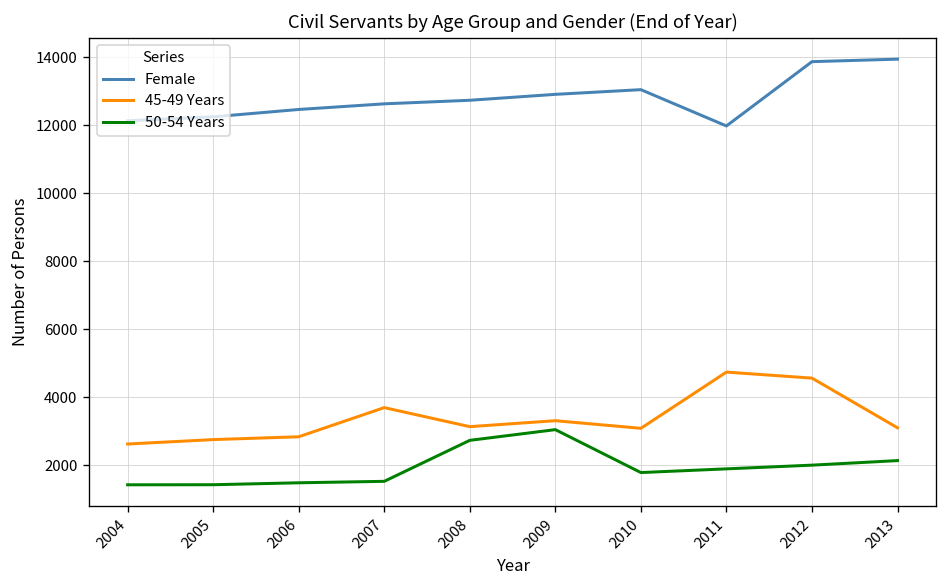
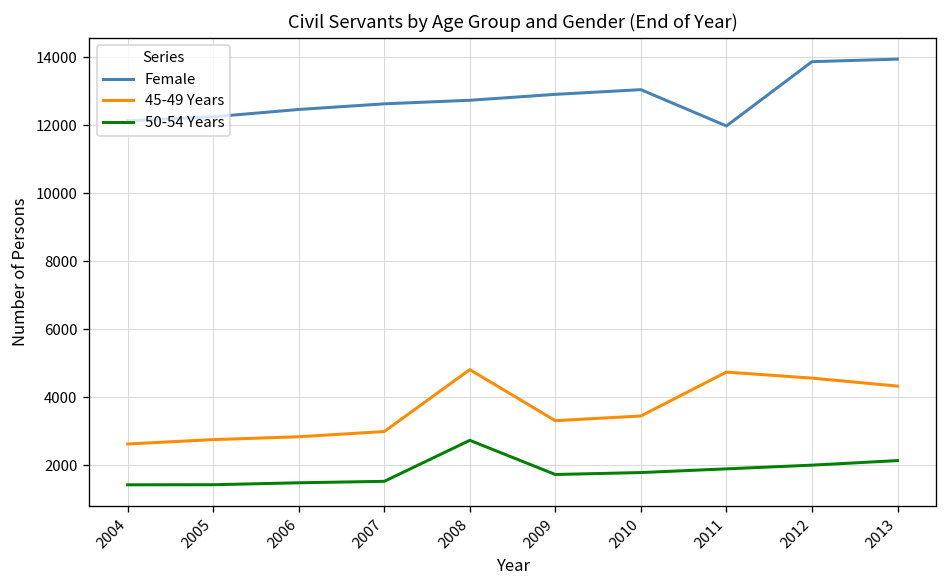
45-49 Years, 2007: 3700 -> 3000
45-49 Years, 2008: 3100 -> 4800
50-54 Years, 2009: 3000 -> 1700
45-49 Years, 2010: 3100 -> 3400
45-49 Years, 2013: 3100 -> 4300
